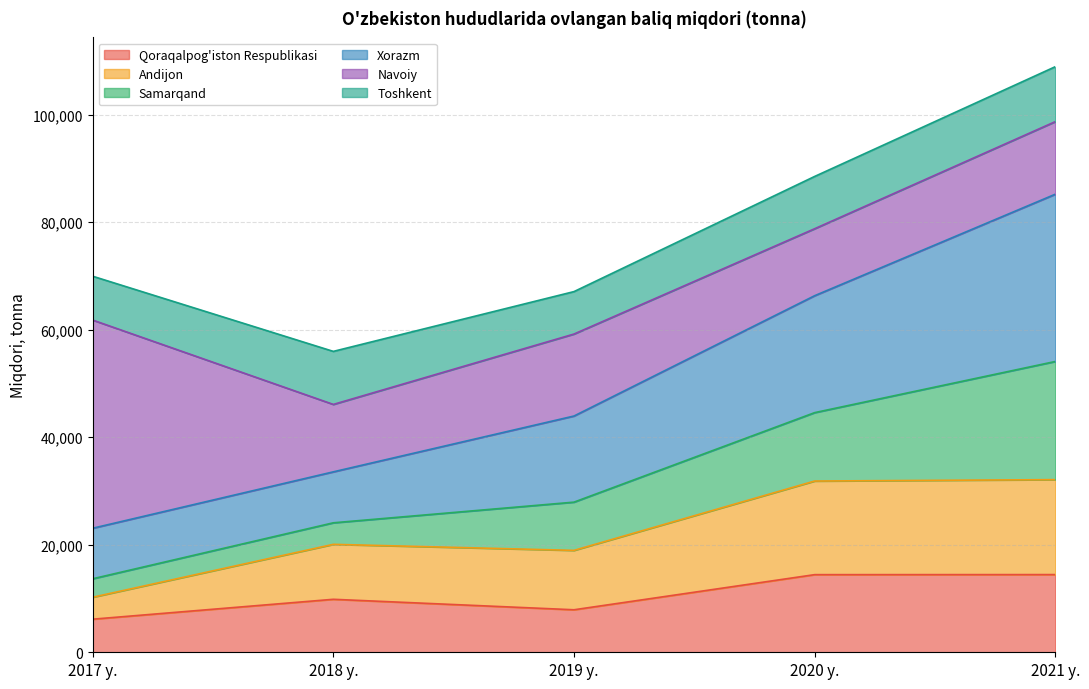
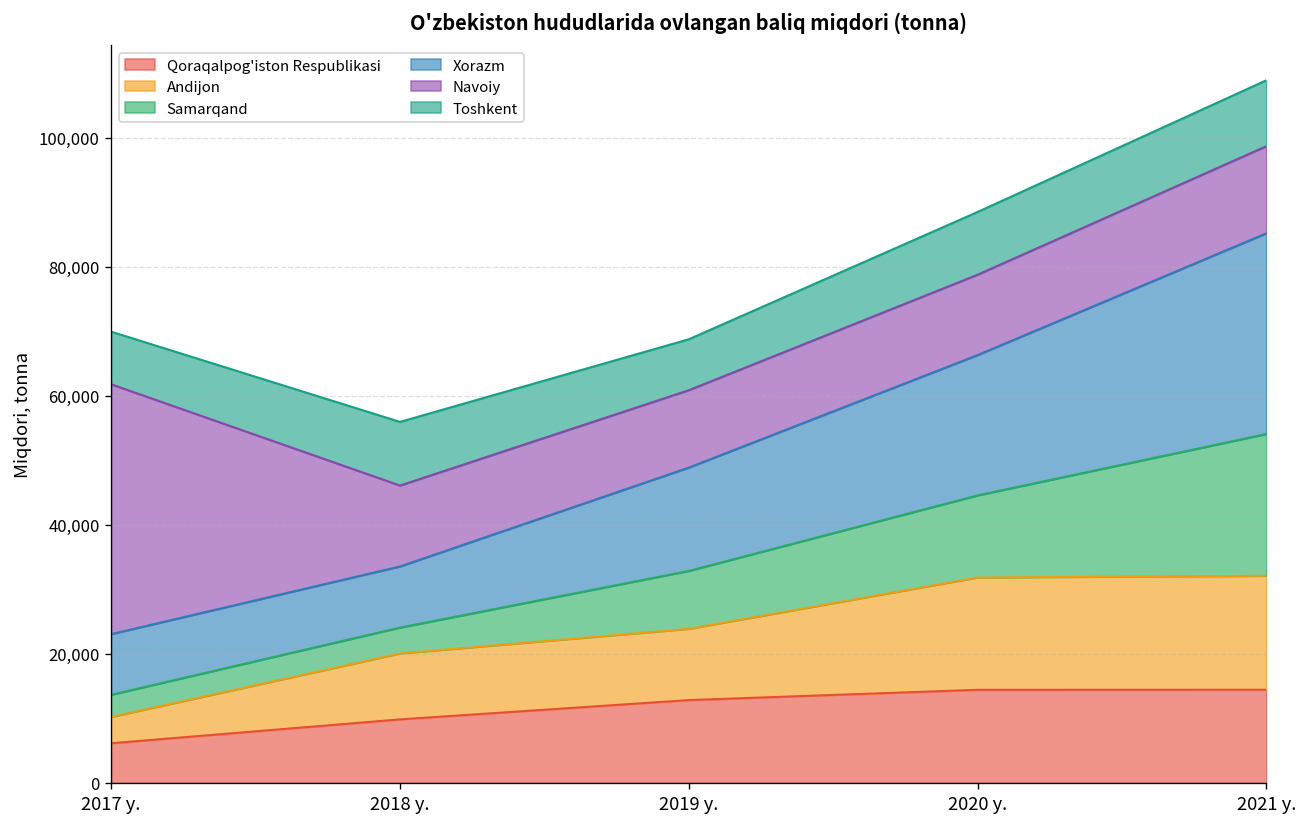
Qoraqalpog'iston Respublikasi, 2019 y.: 8,000 -> 13,000
Navoiy, 2019 y.: 15,000 -> 12,000
